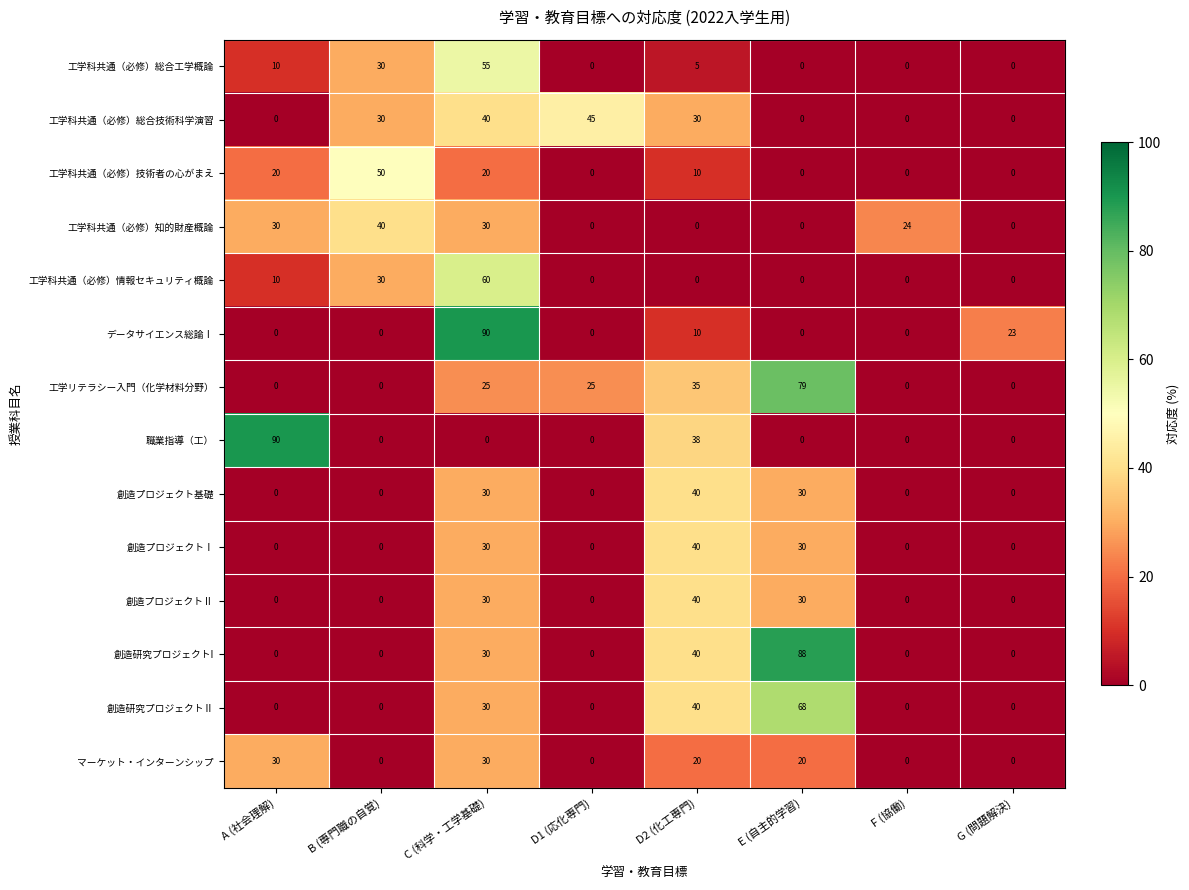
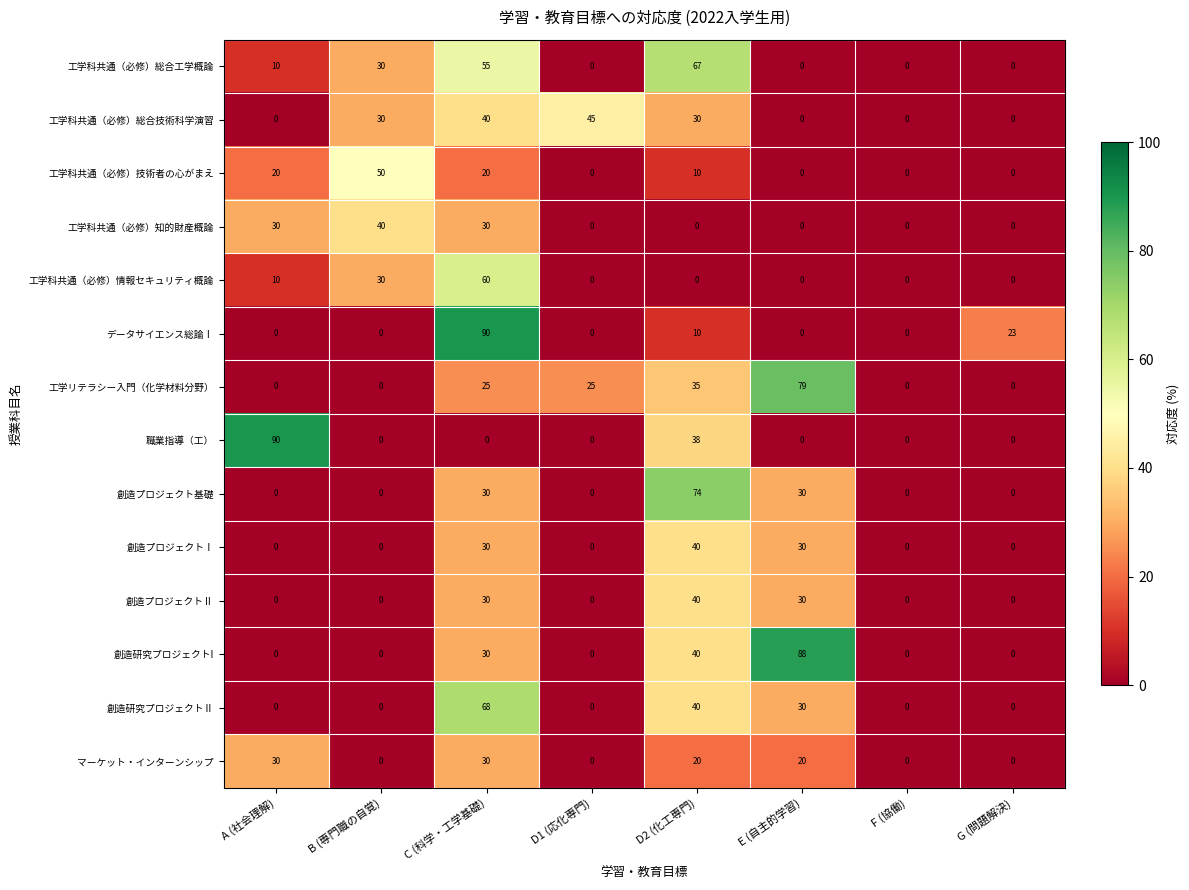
工学科共通（必修）総合工学概論, D2 (化工専門): 5 -> 67
工学科共通（必修）知的財産概論, F (協働): 24 -> 0
創造プロジェクト基礎, D2 (化工専門): 40 -> 74
創造研究プロジェクトⅡ, C (科学・工学基礎): 30 -> 68
創造研究プロジェクトⅡ, E (自主的学習): 68 -> 30
